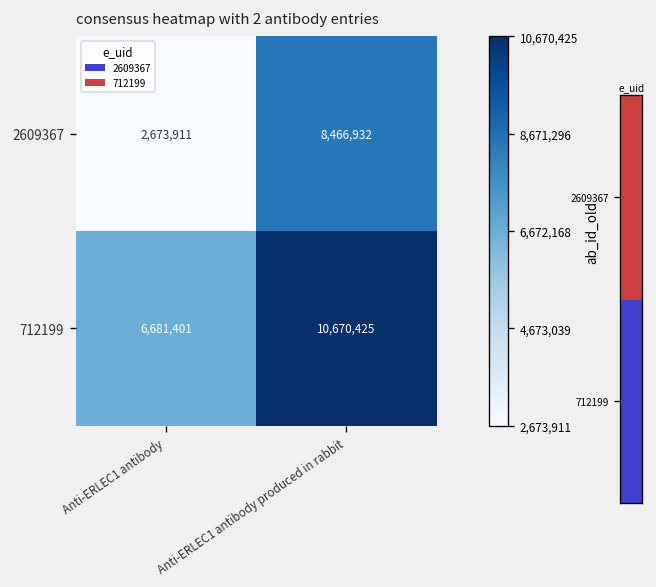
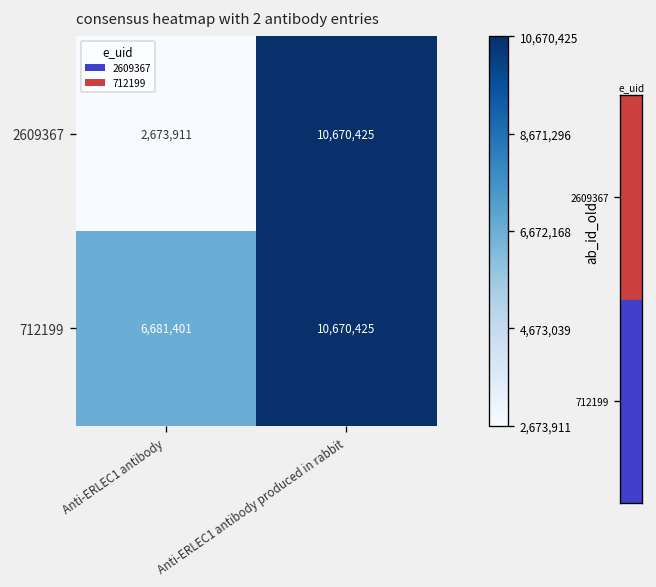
2609367, Anti-ERLEC1 antibody produced in rabbit: 8,466,932 -> 10,670,425
